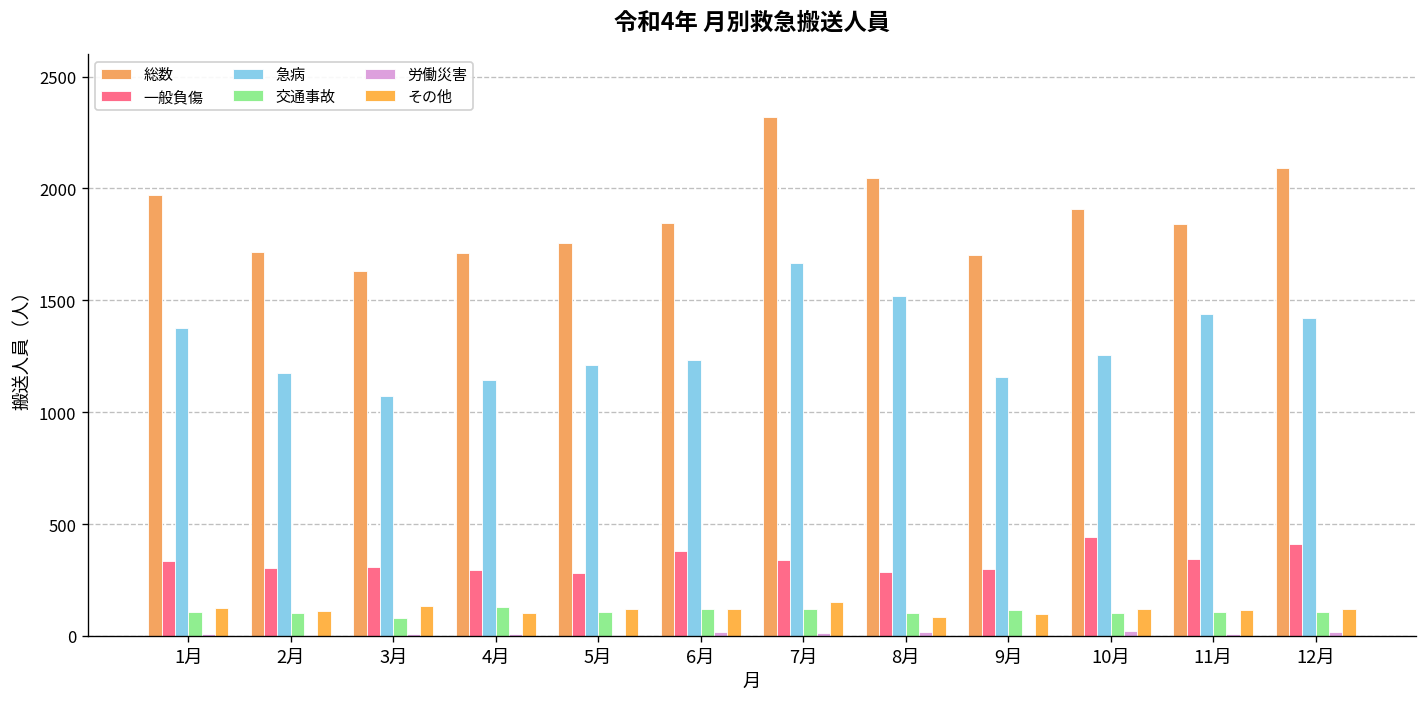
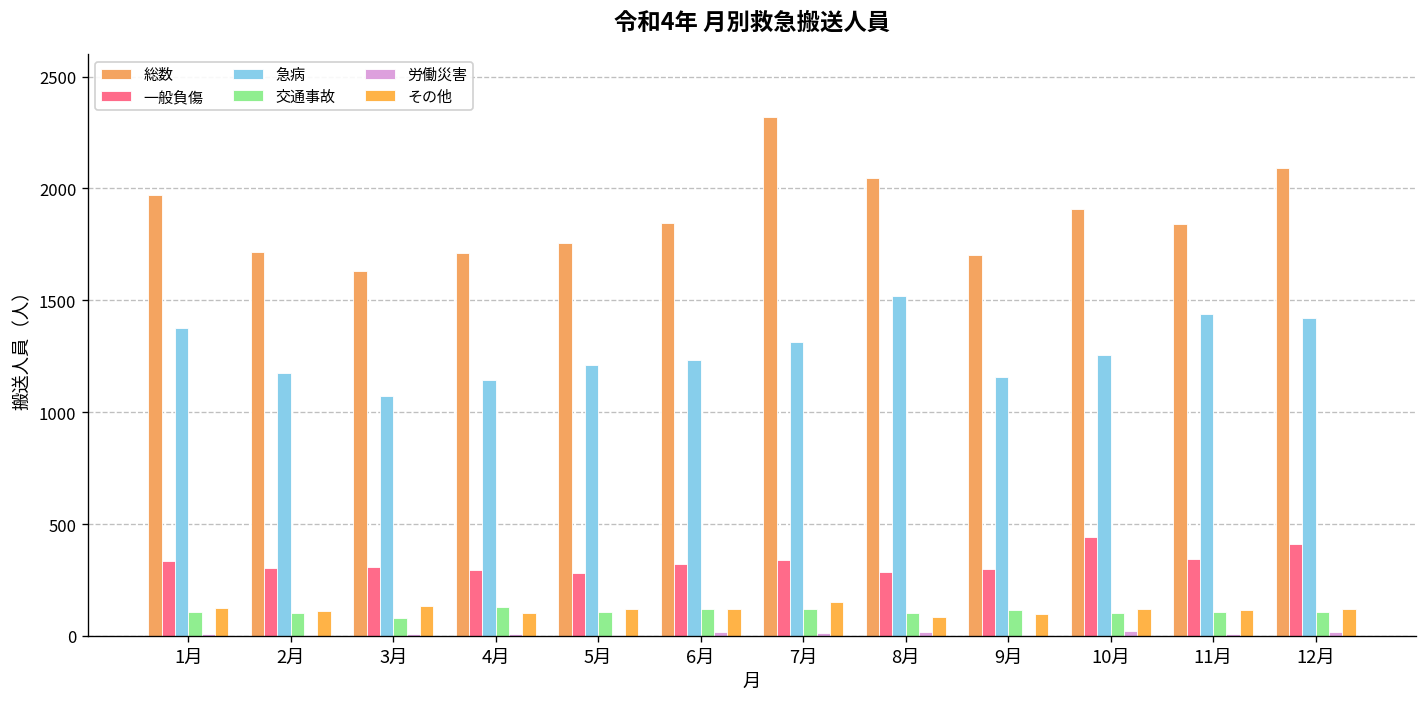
一般負傷, 6月: 380 -> 320
急病, 7月: 1670 -> 1320
